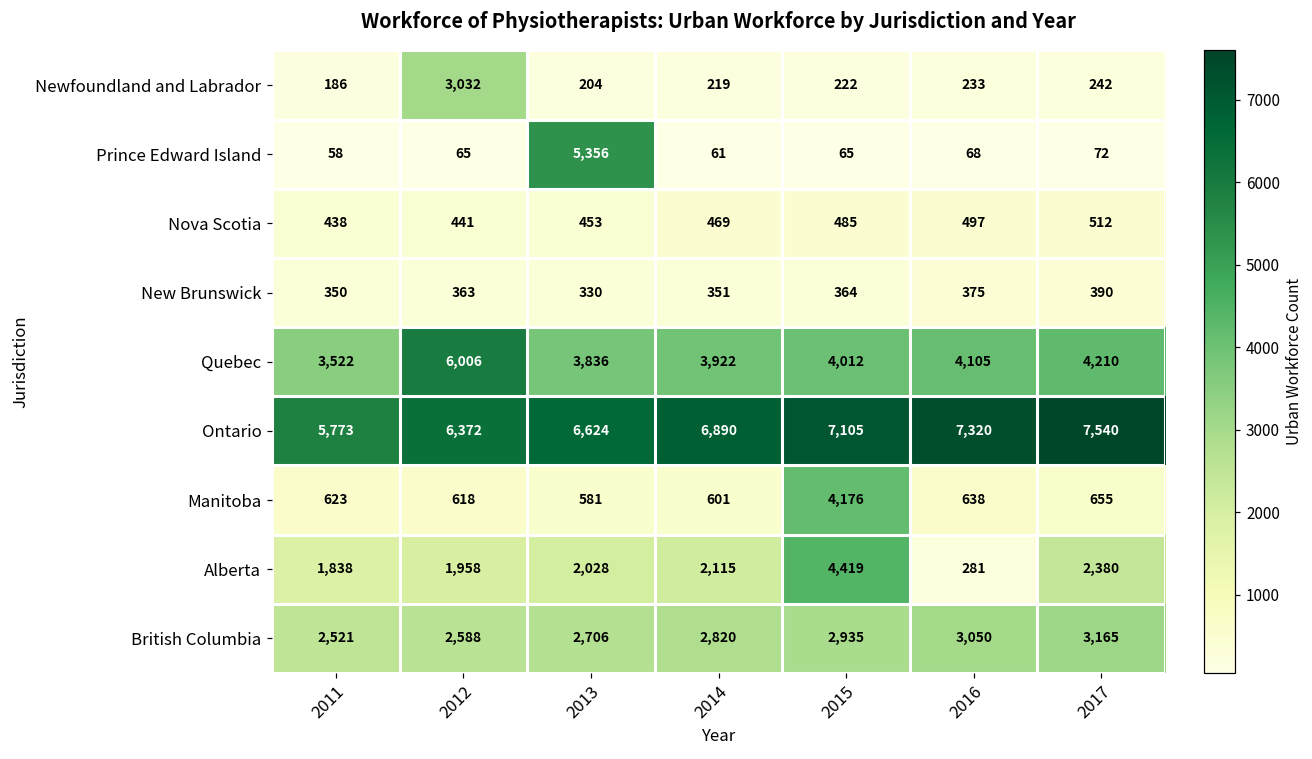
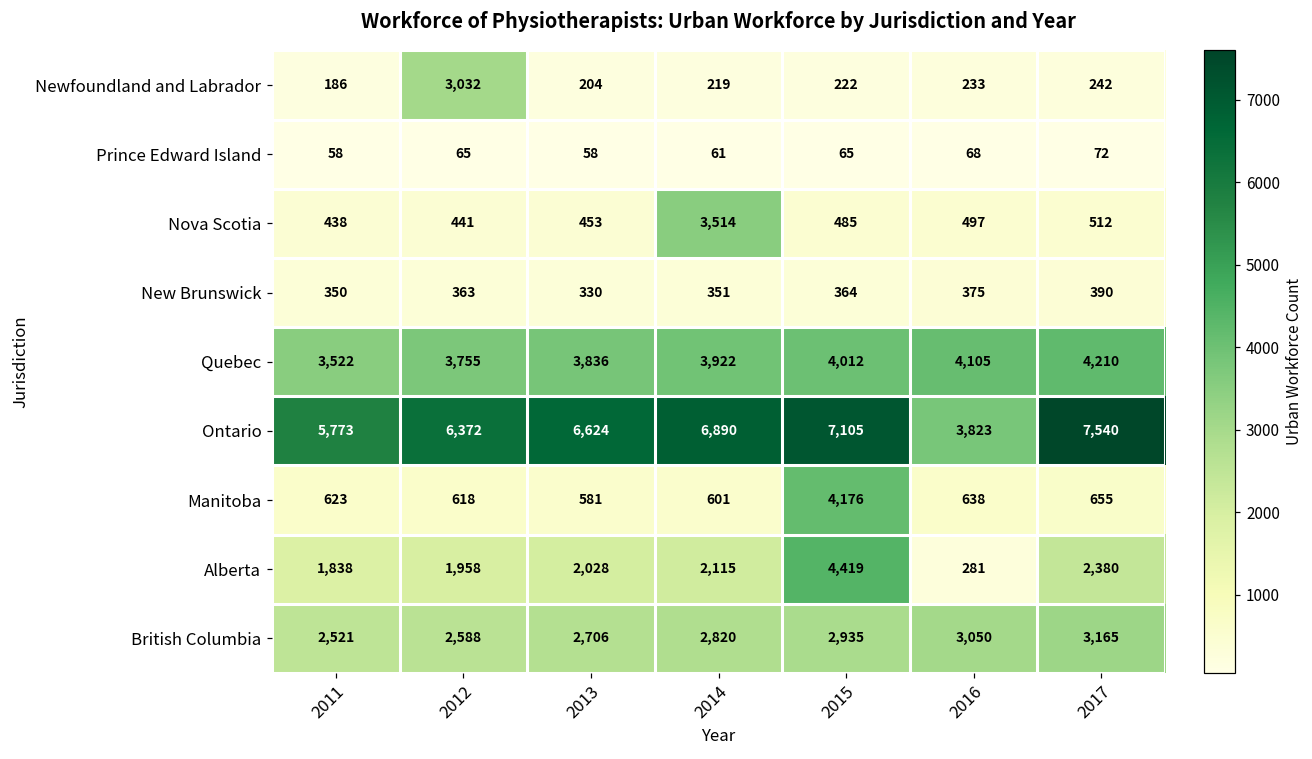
Prince Edward Island, 2013: 5,356 -> 58
Nova Scotia, 2014: 469 -> 3,514
Quebec, 2012: 6,006 -> 3,755
Ontario, 2016: 7,320 -> 3,823
